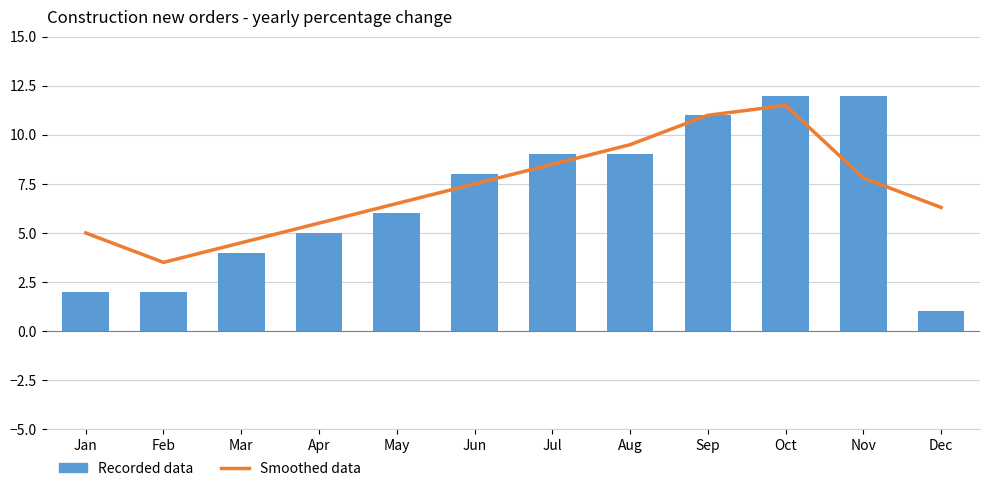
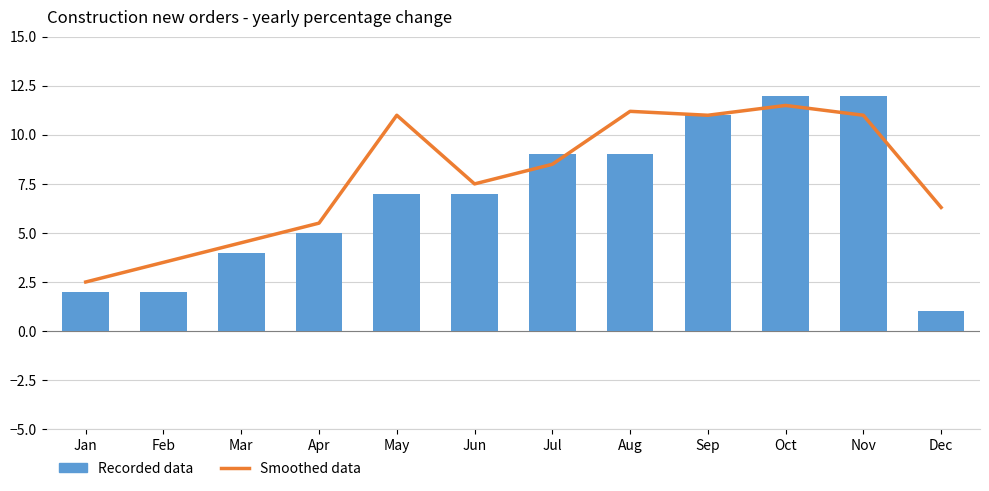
Smoothed data, Jan: 5.0 -> 2.5
Smoothed data, May: 6.5 -> 11.0
Recorded data, May: 6 -> 7
Recorded data, Jun: 8 -> 7
Smoothed data, Aug: 9.5 -> 11.2
Smoothed data, Nov: 7.8 -> 11.0
